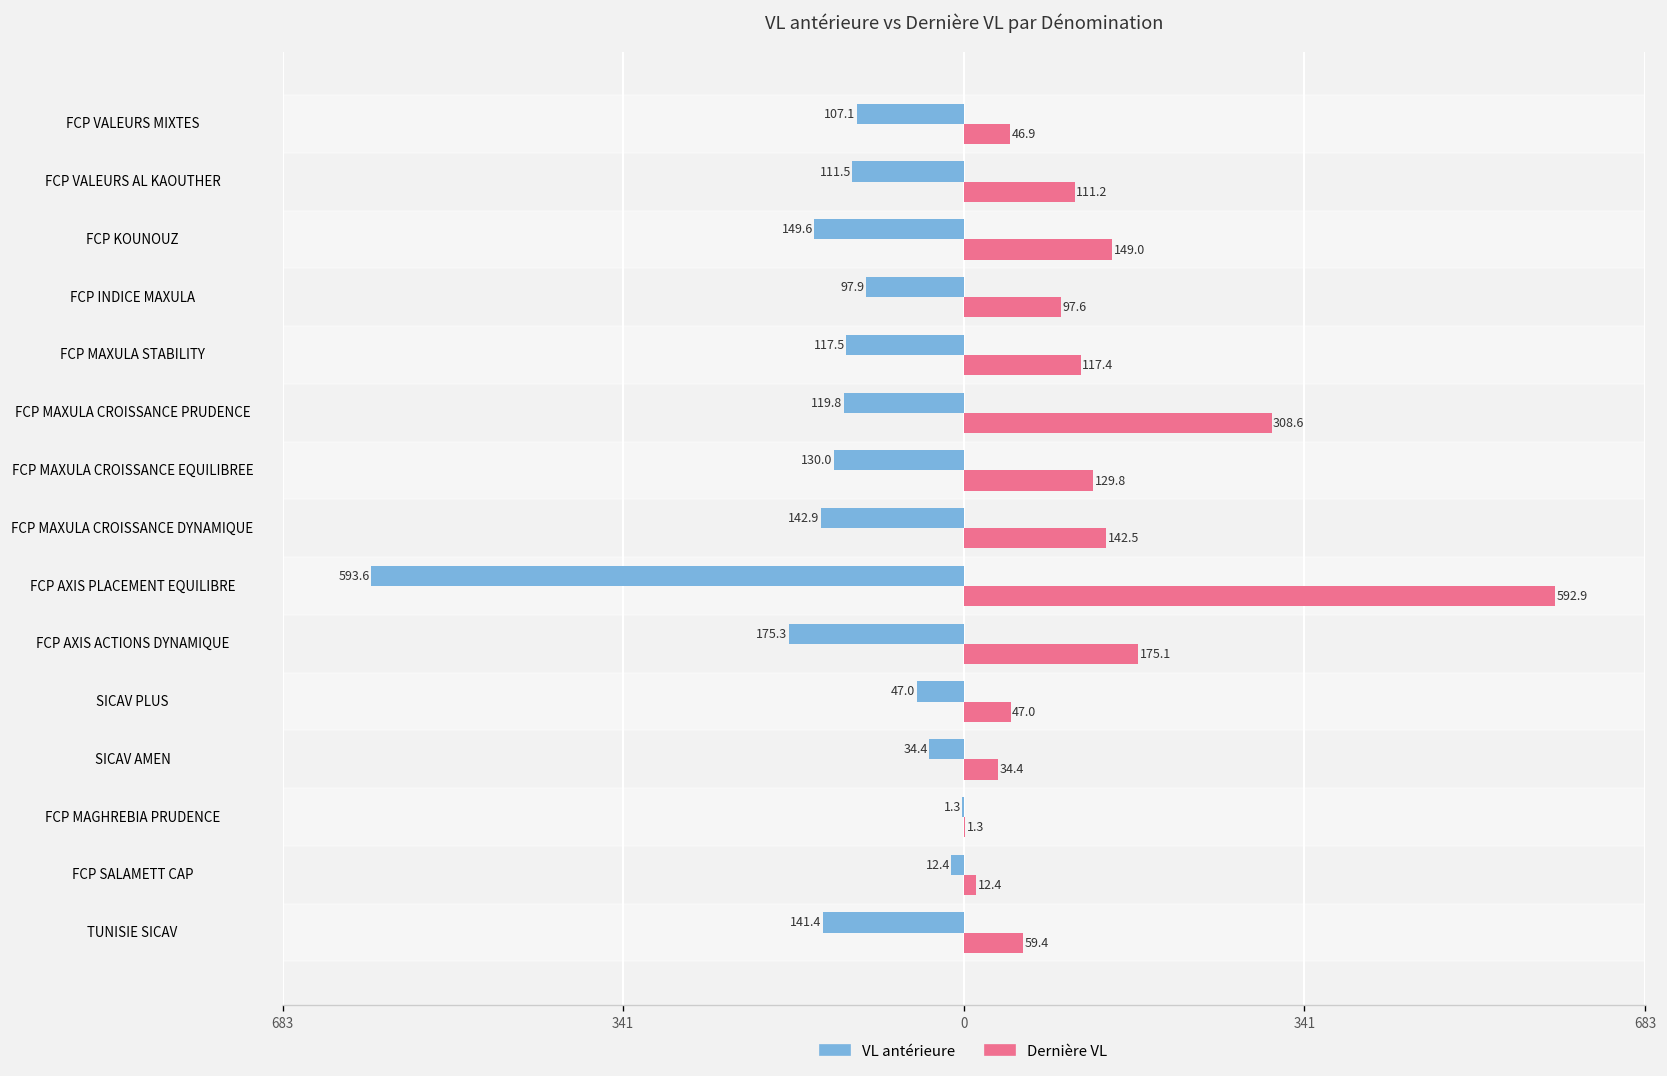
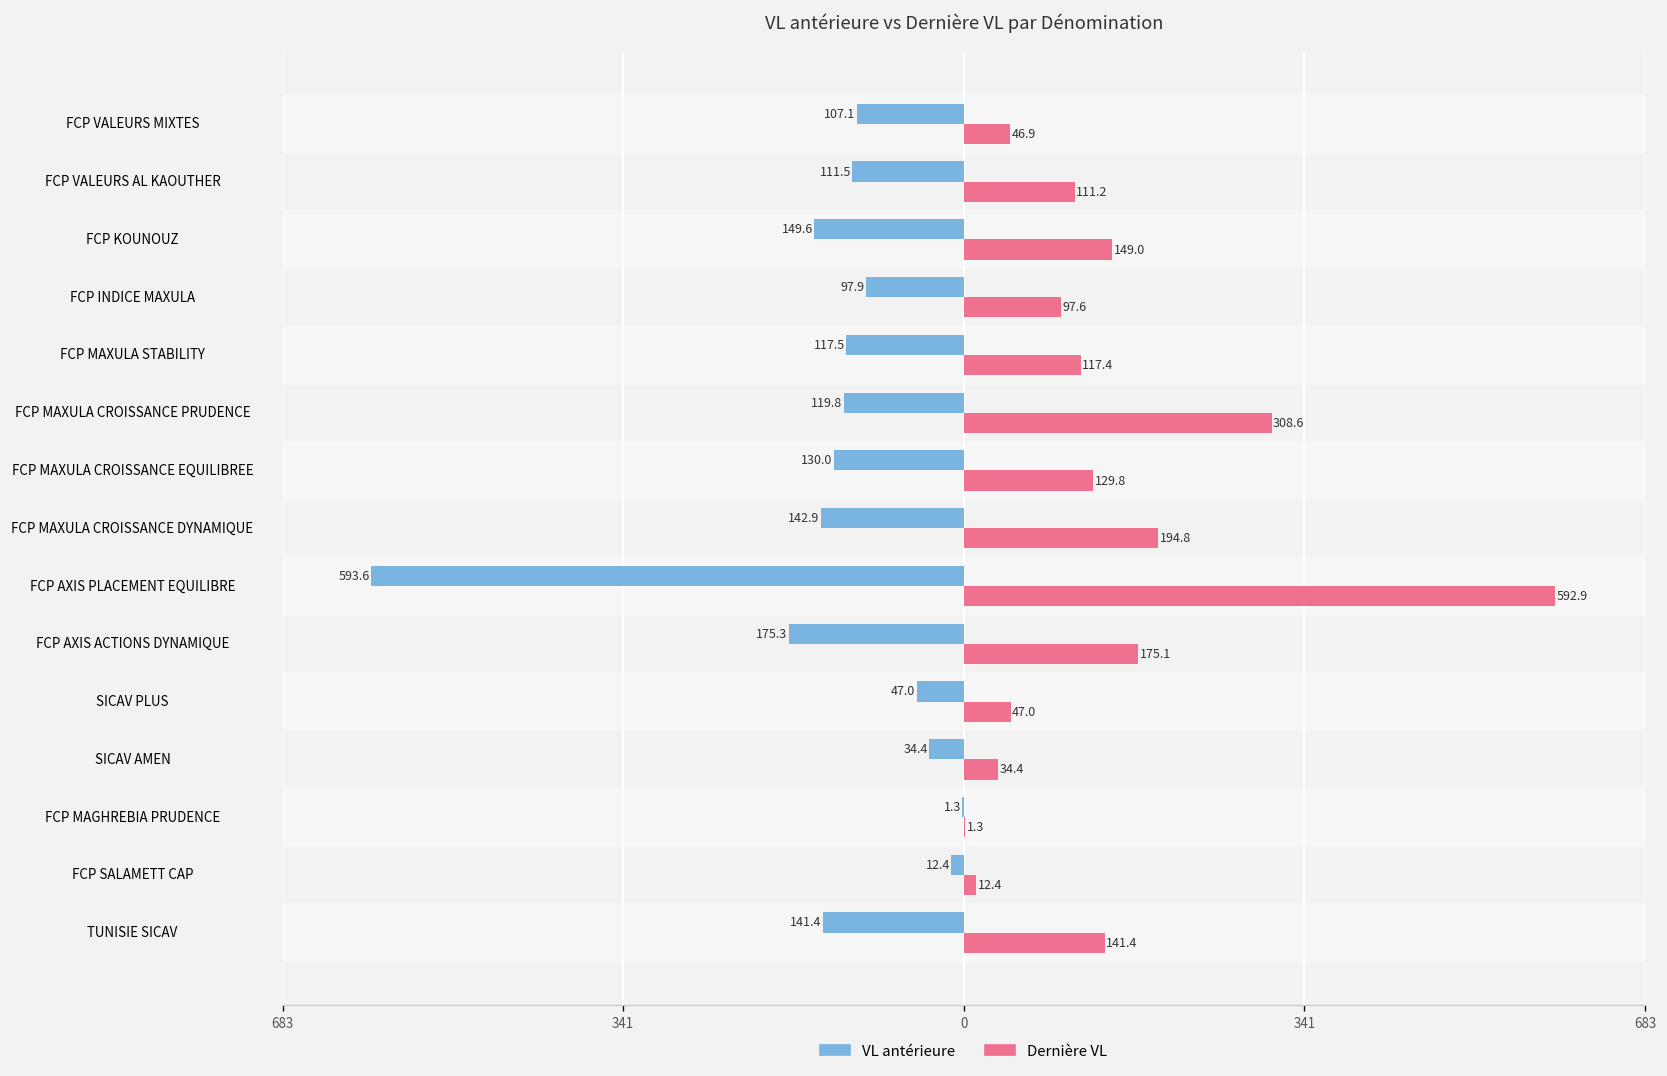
Dernière VL, FCP MAXULA CROISSANCE DYNAMIQUE: 142.5 -> 194.8
Dernière VL, TUNISIE SICAV: 59.4 -> 141.4
